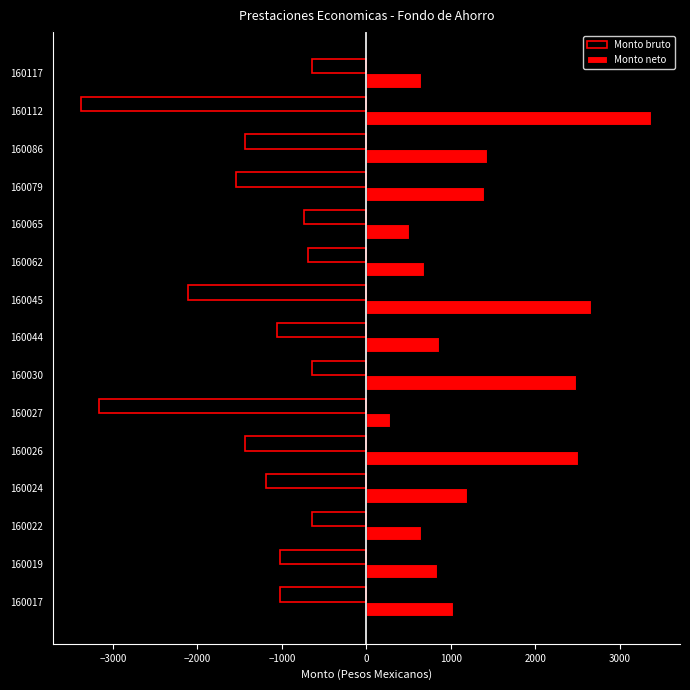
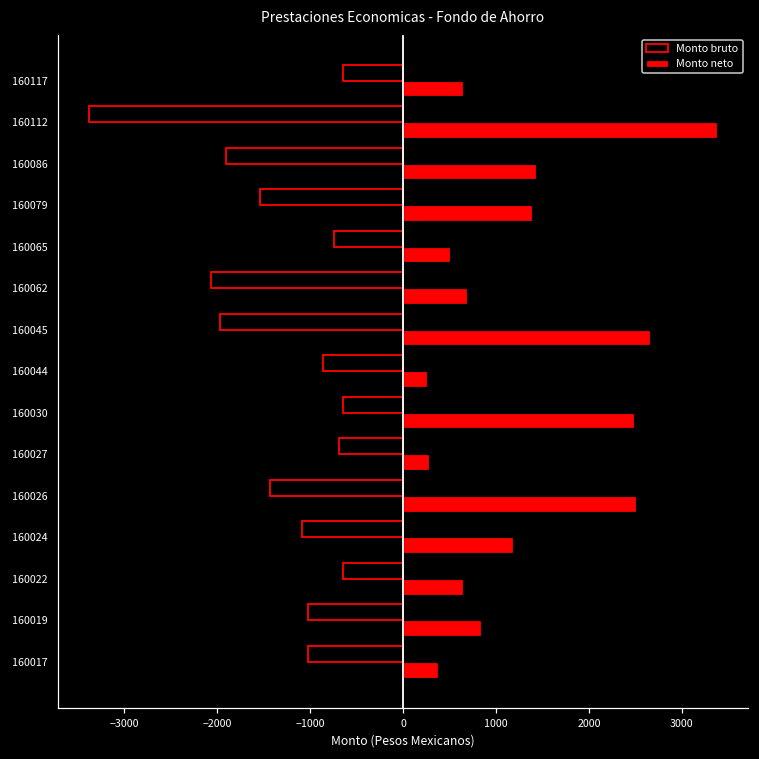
Monto bruto, 160086: -1400 -> -1900
Monto bruto, 160062: -700 -> -2100
Monto bruto, 160045: -2100 -> -2000
Monto bruto, 160044: -1100 -> -900
Monto neto, 160044: 900 -> 300
Monto bruto, 160027: -3200 -> -700
Monto bruto, 160024: -1200 -> -1100
Monto neto, 160017: 1000 -> 400
